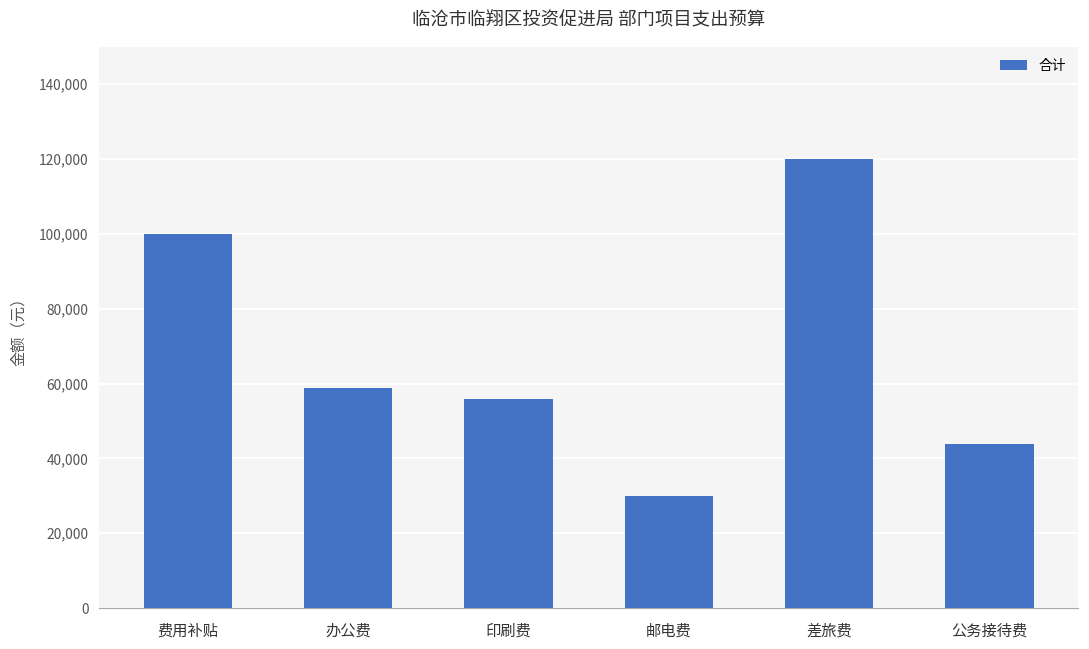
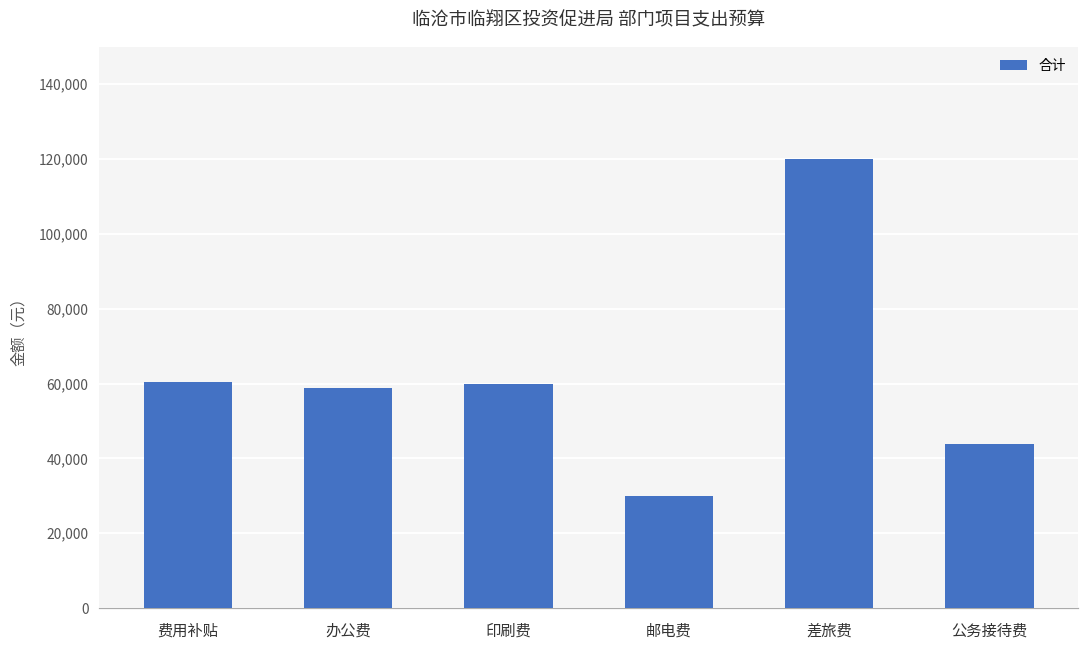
费用补贴: 100,000 -> 60,000
印刷费: 56,000 -> 60,000
